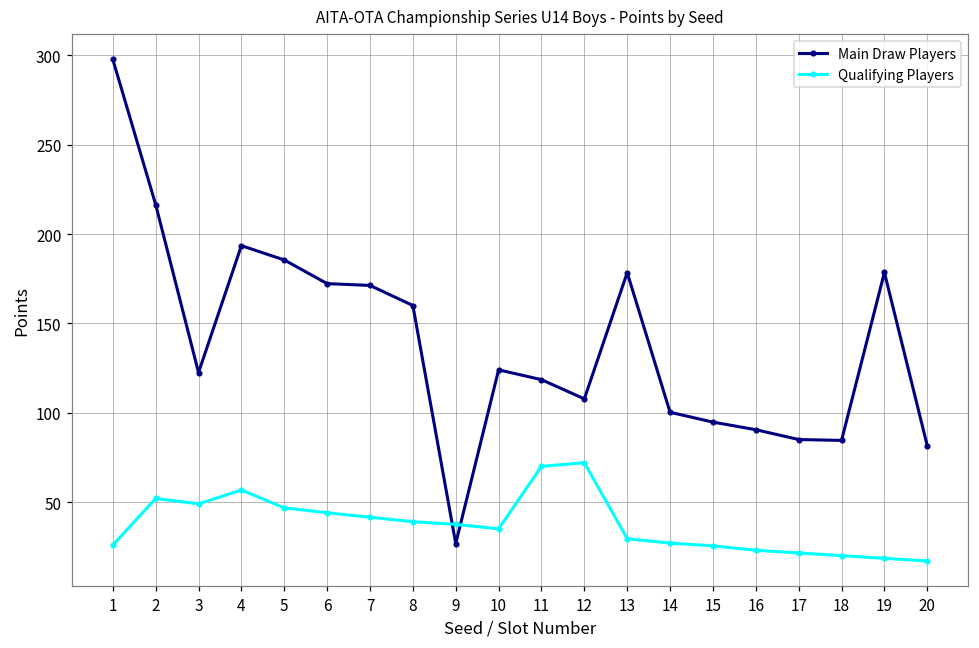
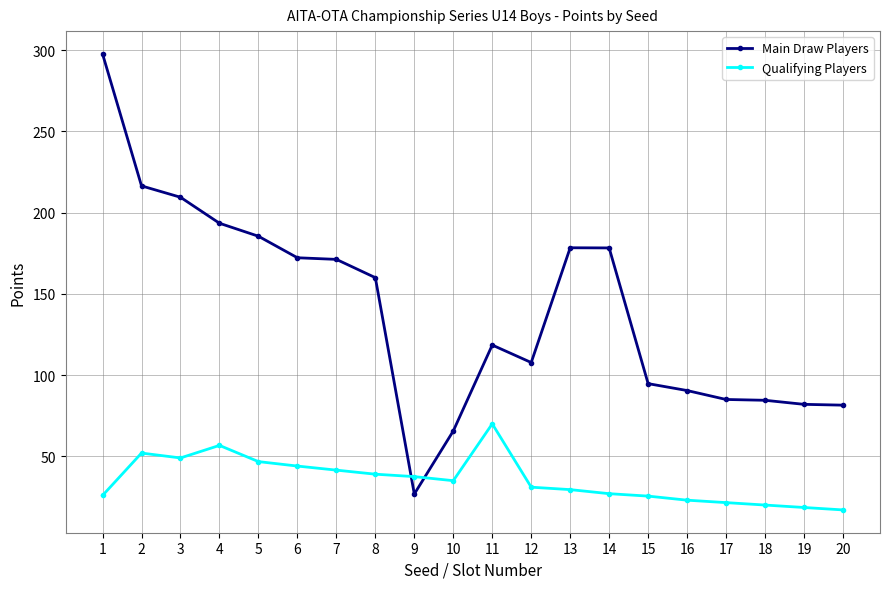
Main Draw Players, 3: 123 -> 210
Main Draw Players, 10: 124 -> 66
Qualifying Players, 12: 72 -> 31
Main Draw Players, 14: 100 -> 178
Main Draw Players, 19: 179 -> 82
